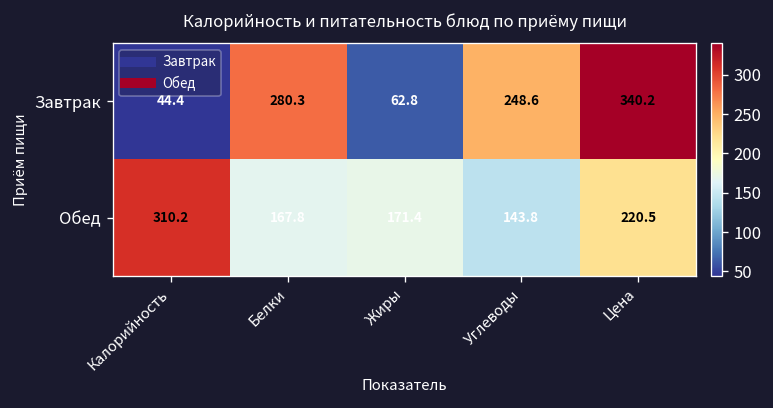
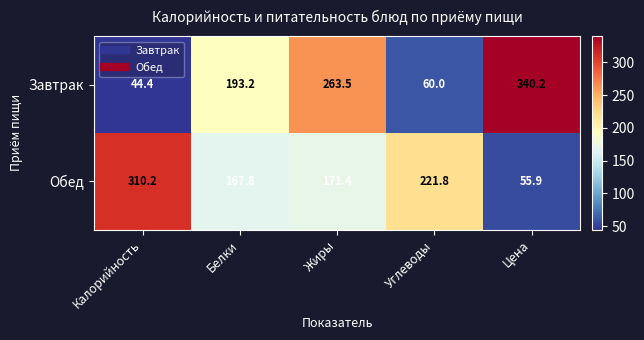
Завтрак, Белки: 280.3 -> 193.2
Завтрак, Жиры: 62.8 -> 263.5
Завтрак, Углеводы: 248.6 -> 60.0
Обед, Углеводы: 143.8 -> 221.8
Обед, Цена: 220.5 -> 55.9
